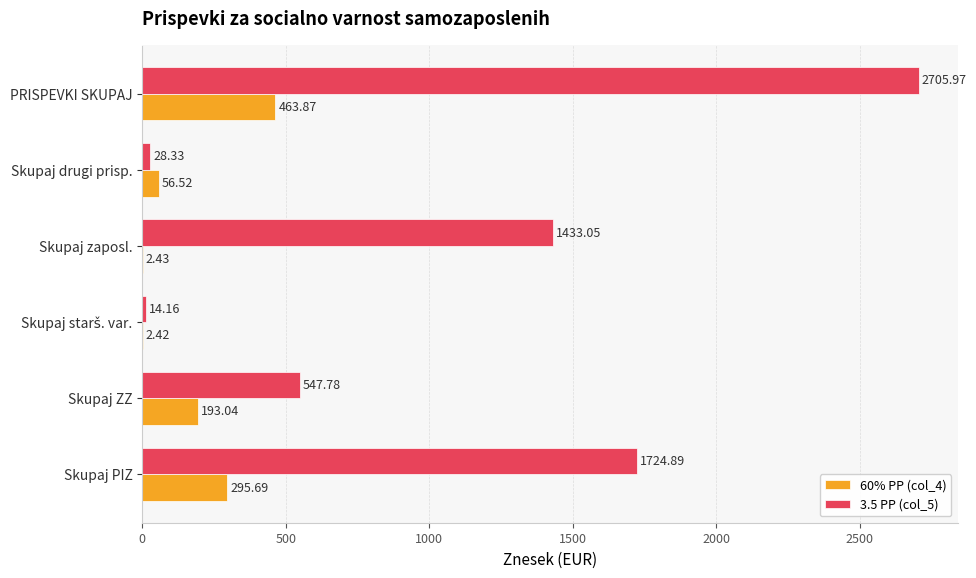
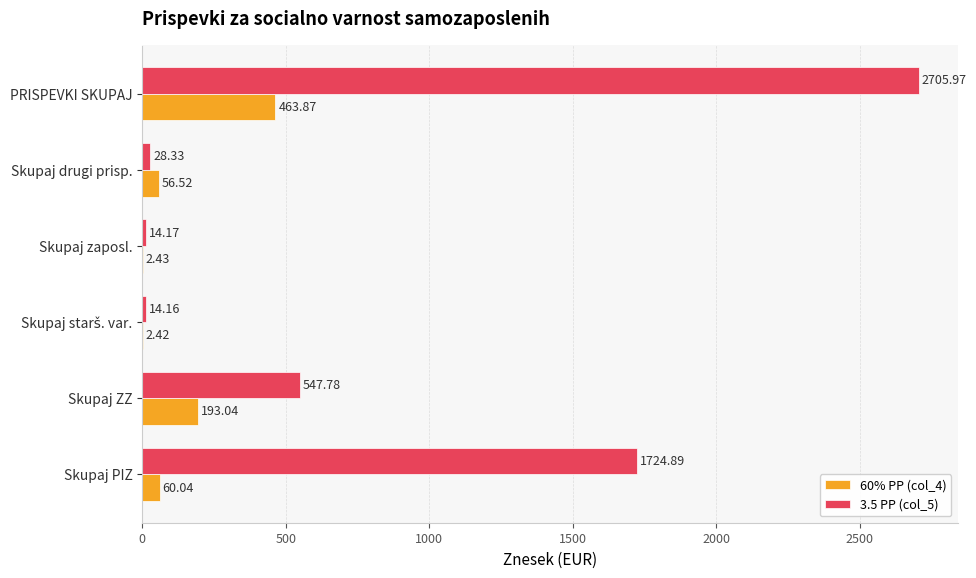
3.5 PP (col_5), Skupaj zaposl.: 1433.05 -> 14.17
60% PP (col_4), Skupaj PIZ: 295.69 -> 60.04
